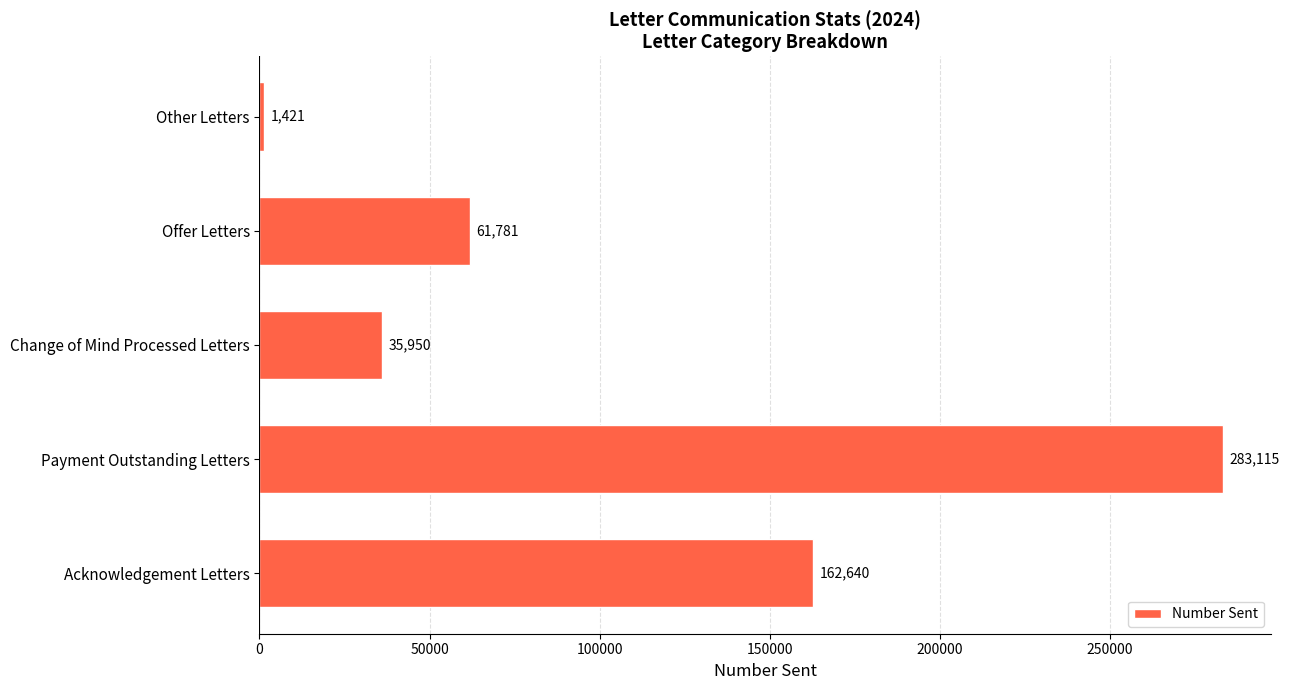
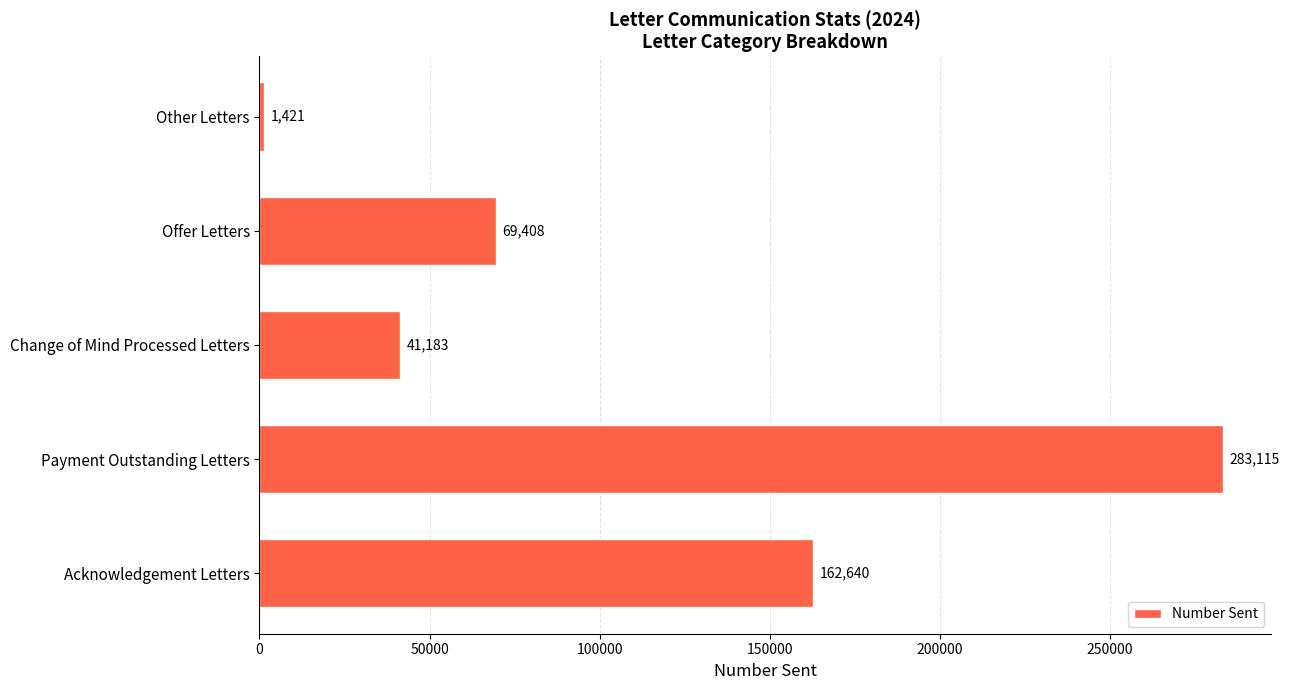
Offer Letters: 61,781 -> 69,408
Change of Mind Processed Letters: 35,950 -> 41,183
